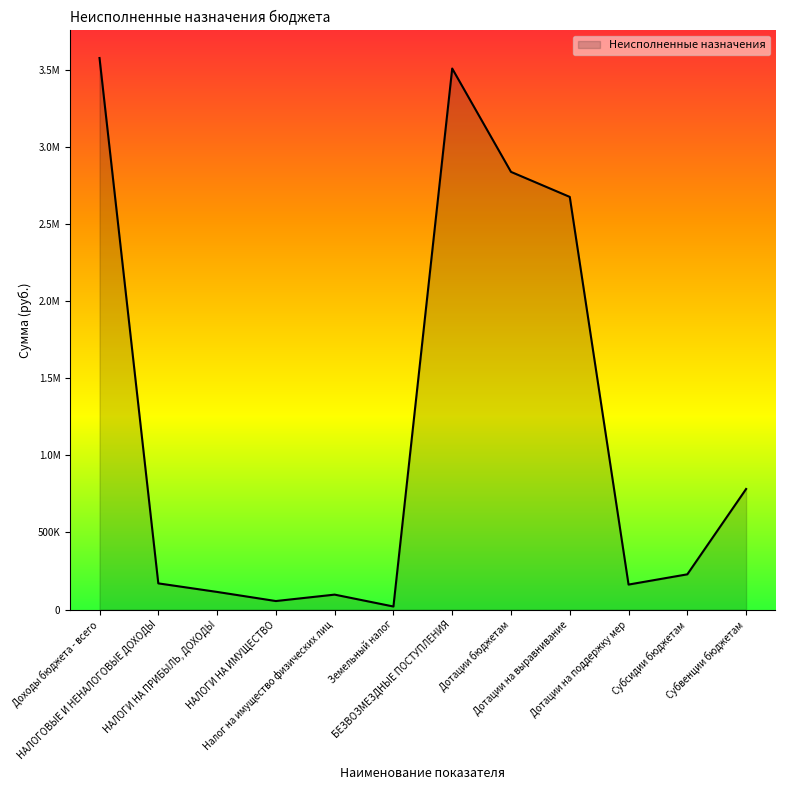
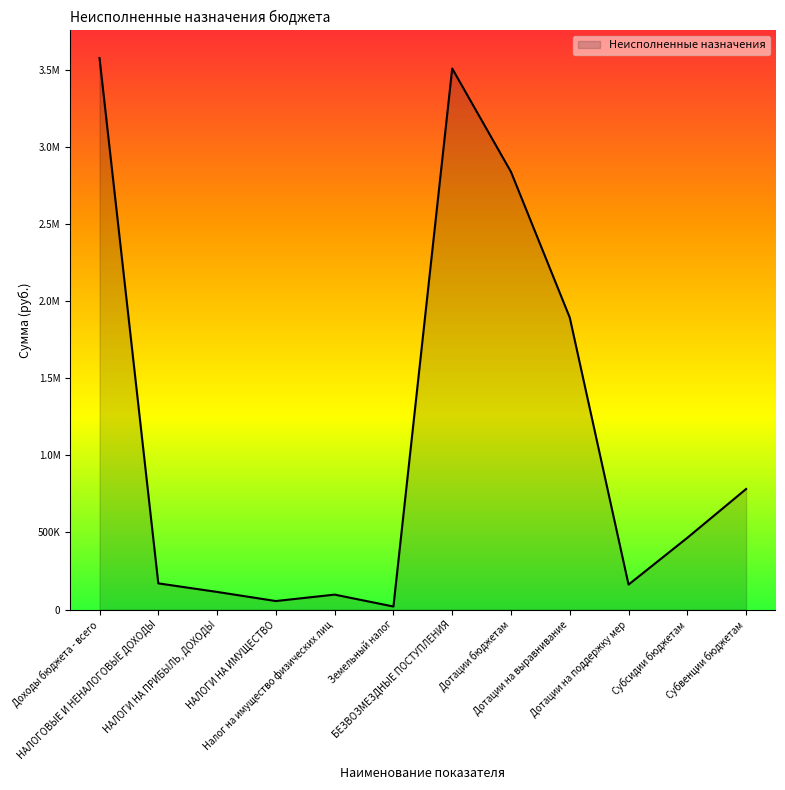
Дотации на выравнивание: 2680000 -> 1890000
Субсидии бюджетам: 230000 -> 470000
